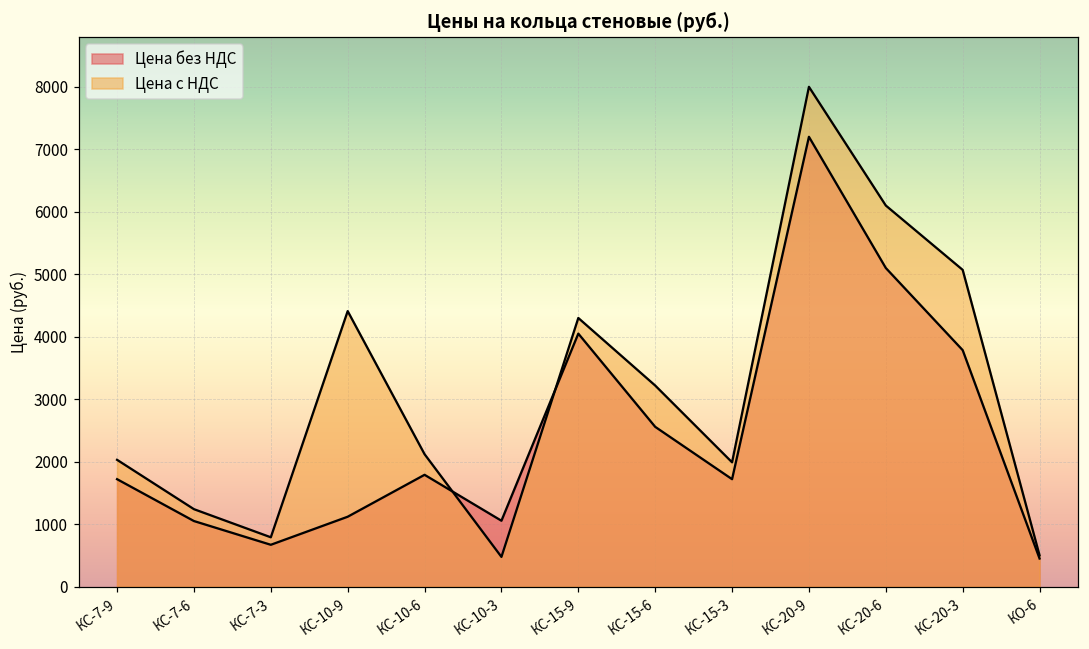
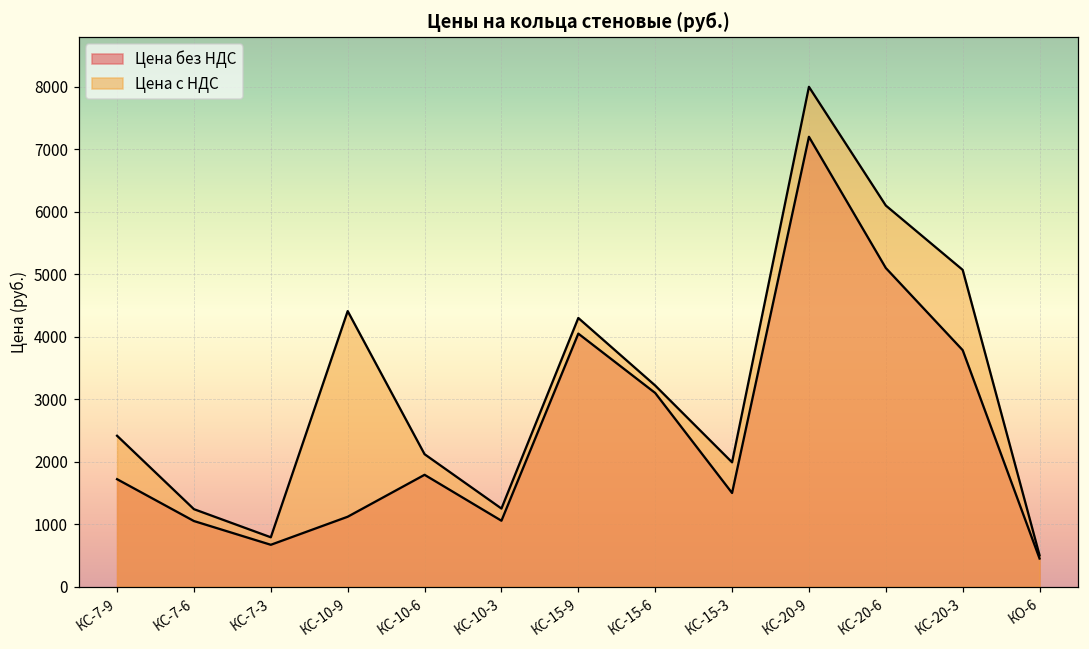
Цена с НДС, КС-7-9: 2000 -> 2400
Цена с НДС, КС-10-3: 500 -> 1300
Цена без НДС, КС-15-6: 2600 -> 3100
Цена без НДС, КС-15-3: 1700 -> 1500
